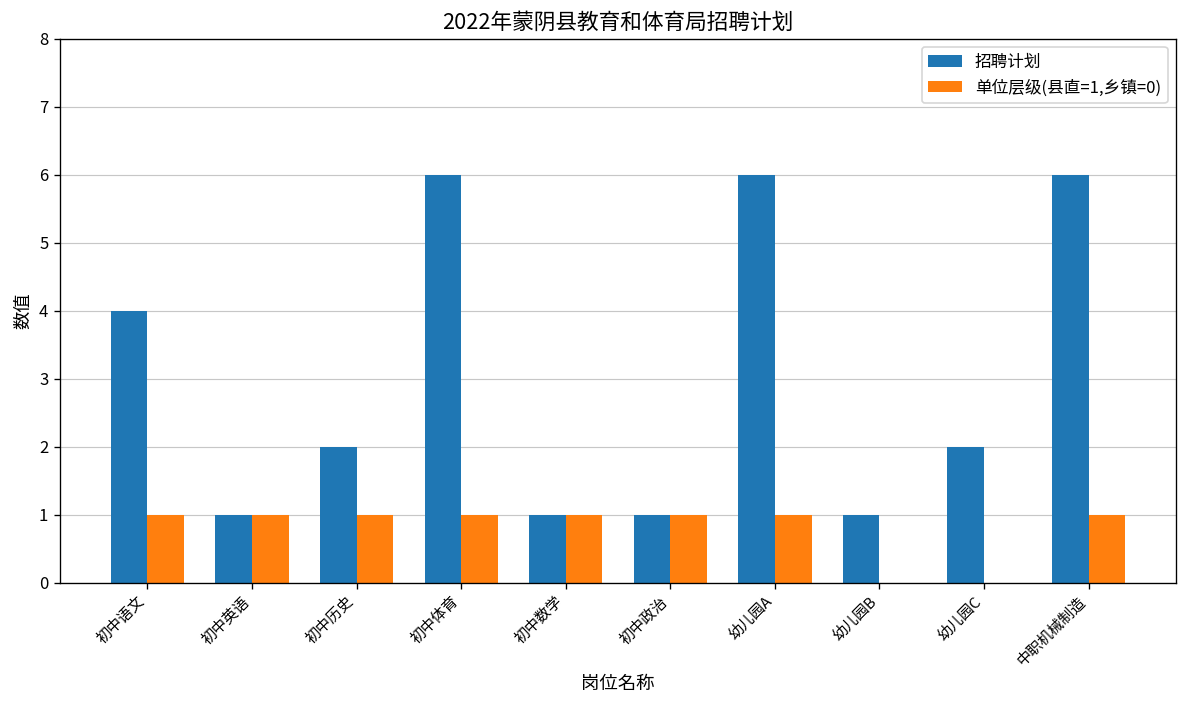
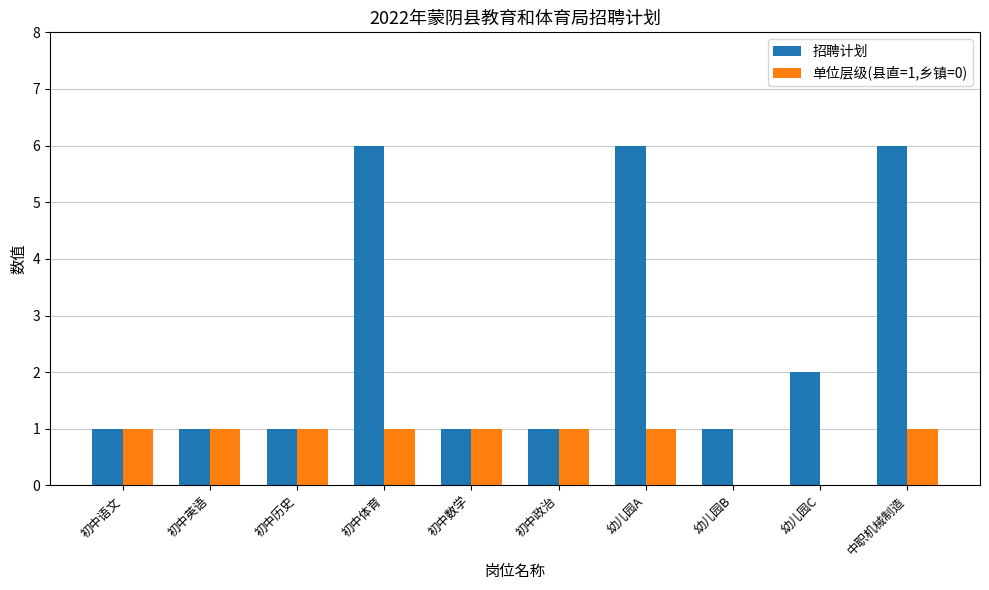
招聘计划, 初中语文: 4 -> 1
招聘计划, 初中历史: 2 -> 1
